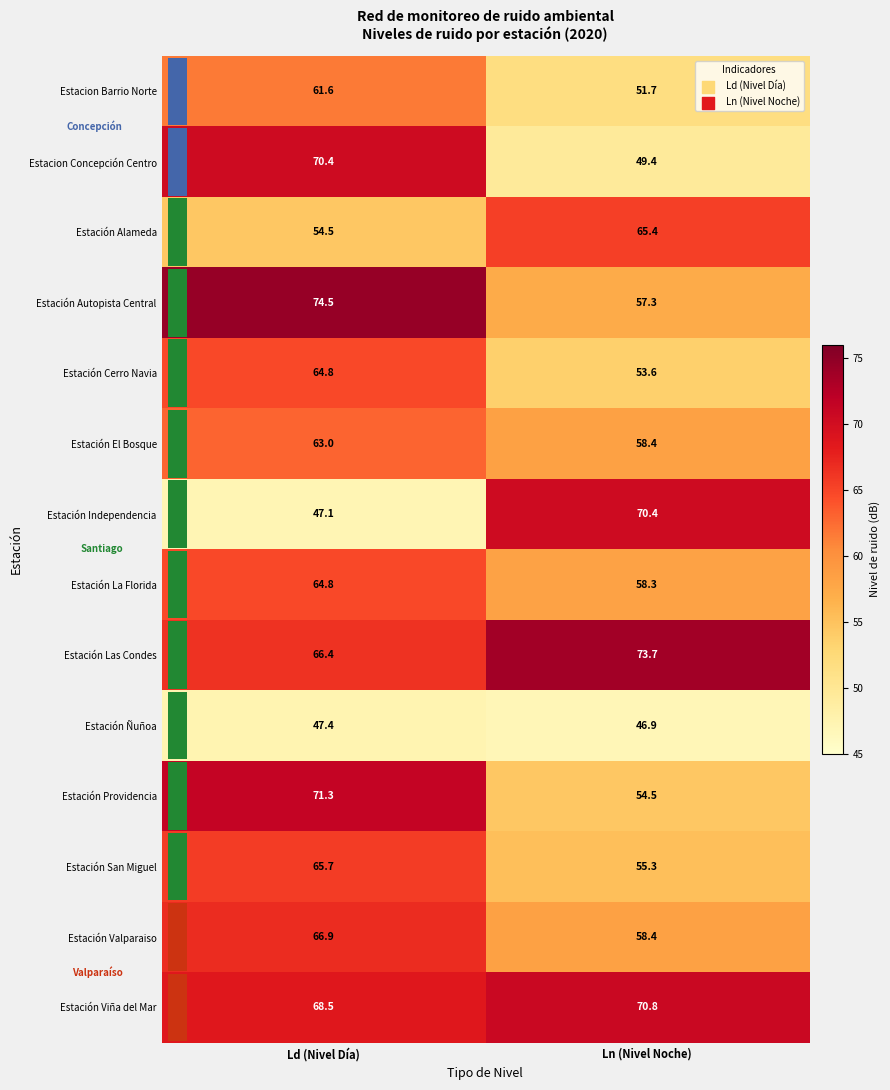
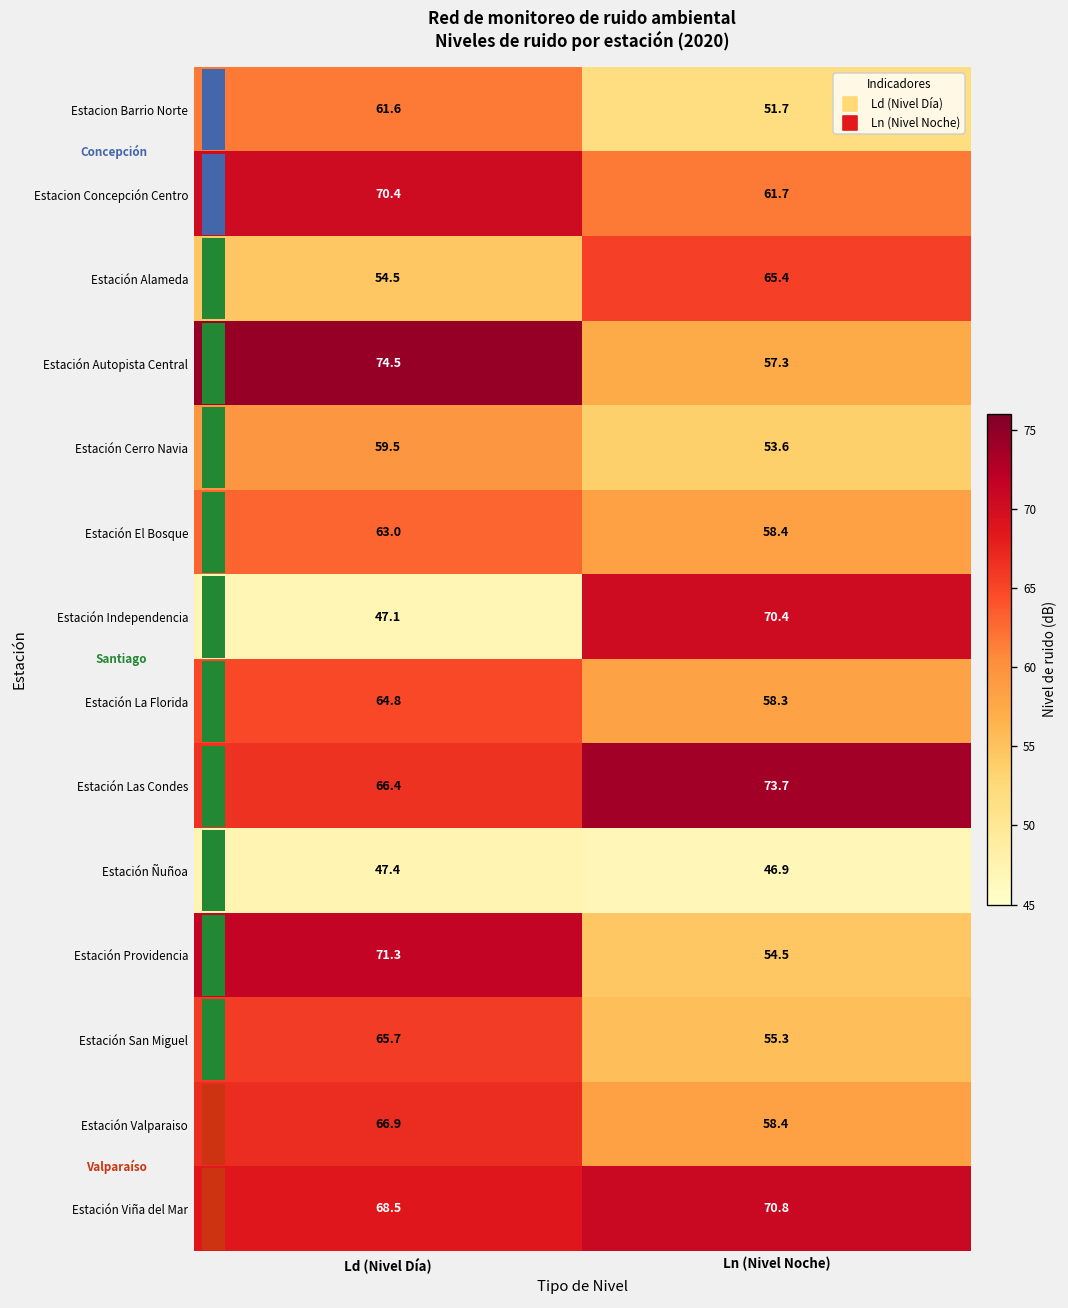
Estacion Concepción Centro, Ln (Nivel Noche): 49.4 -> 61.7
Estación Cerro Navia, Ld (Nivel Día): 64.8 -> 59.5
